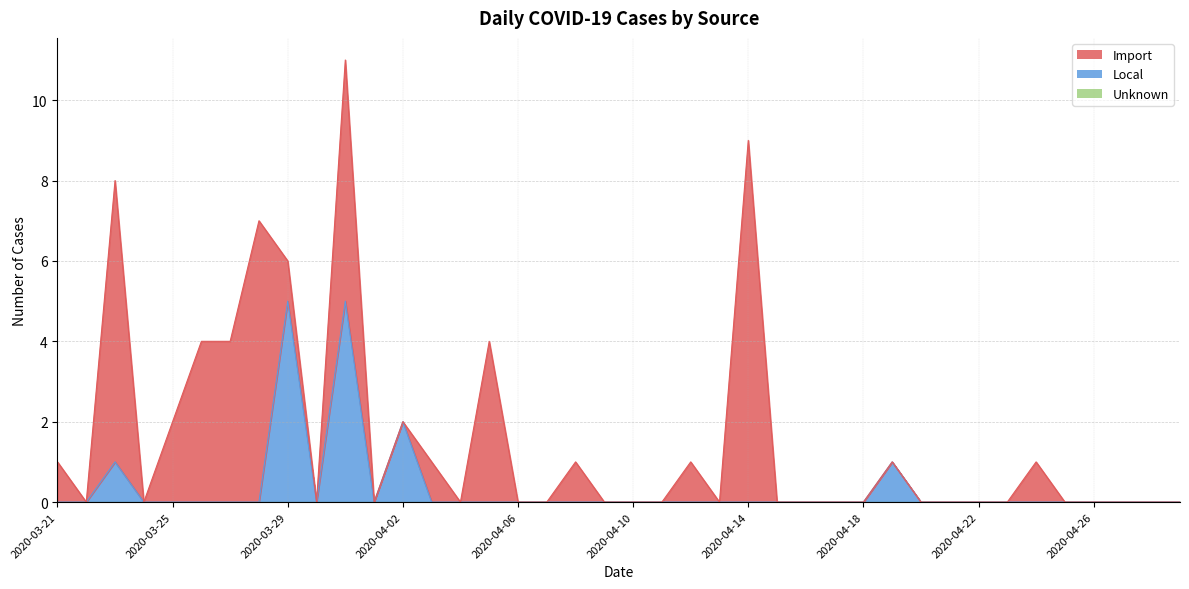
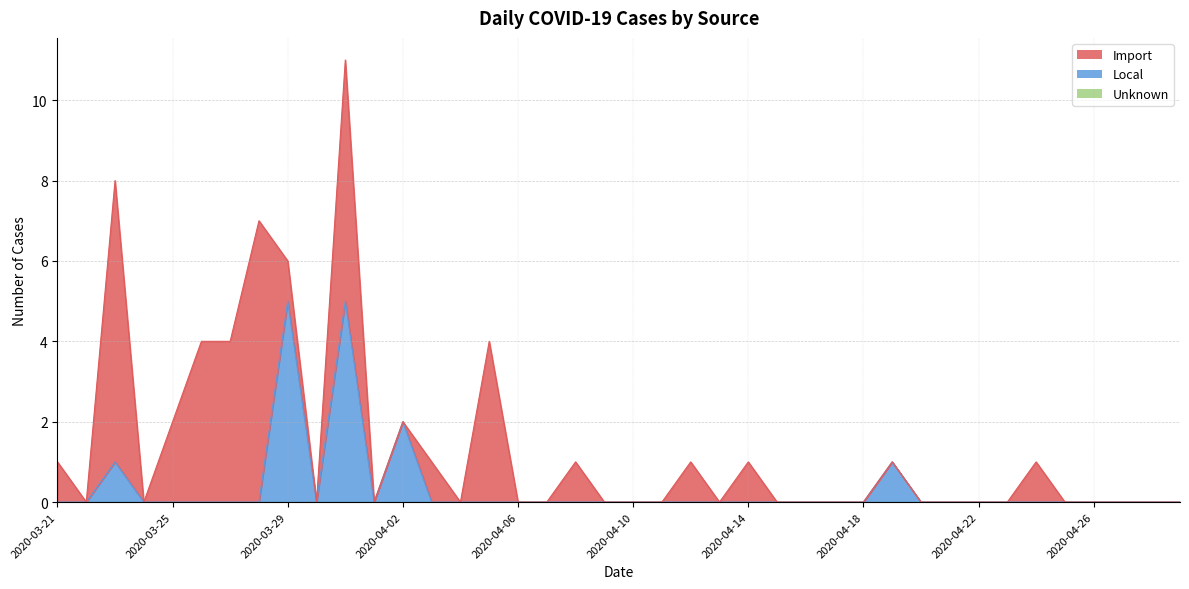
Import, 2020-04-14: 9 -> 1
